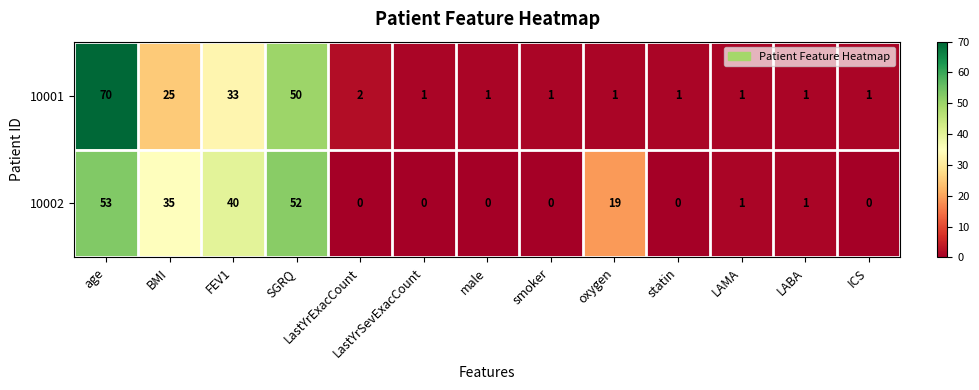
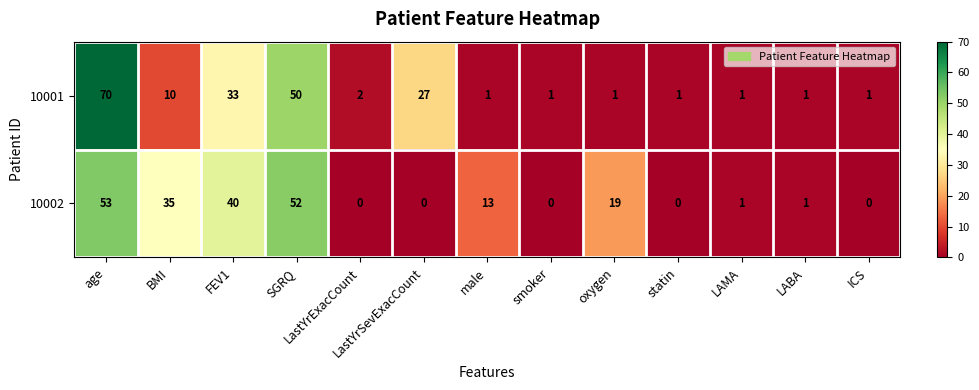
10001, BMI: 25 -> 10
10001, LastYrSevExacCount: 1 -> 27
10002, male: 0 -> 13
